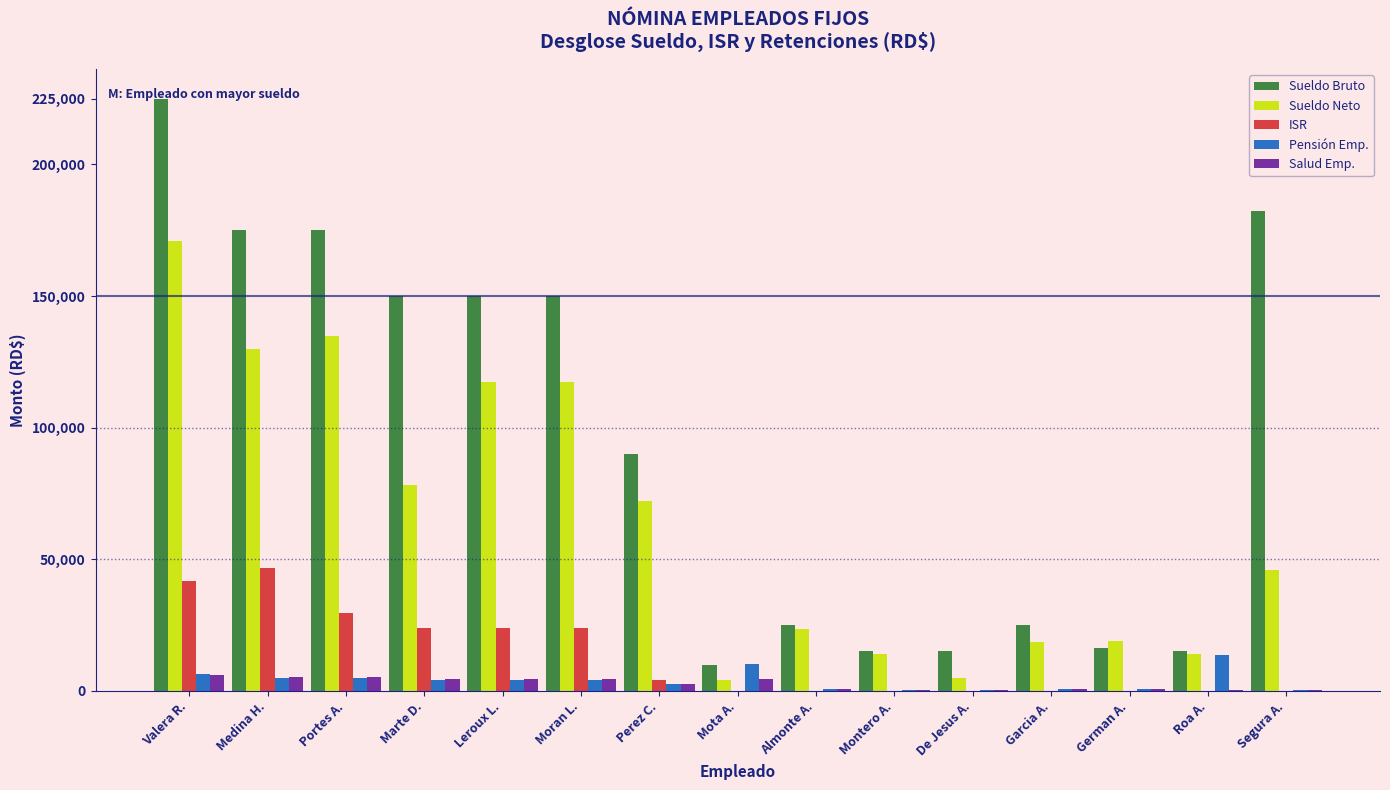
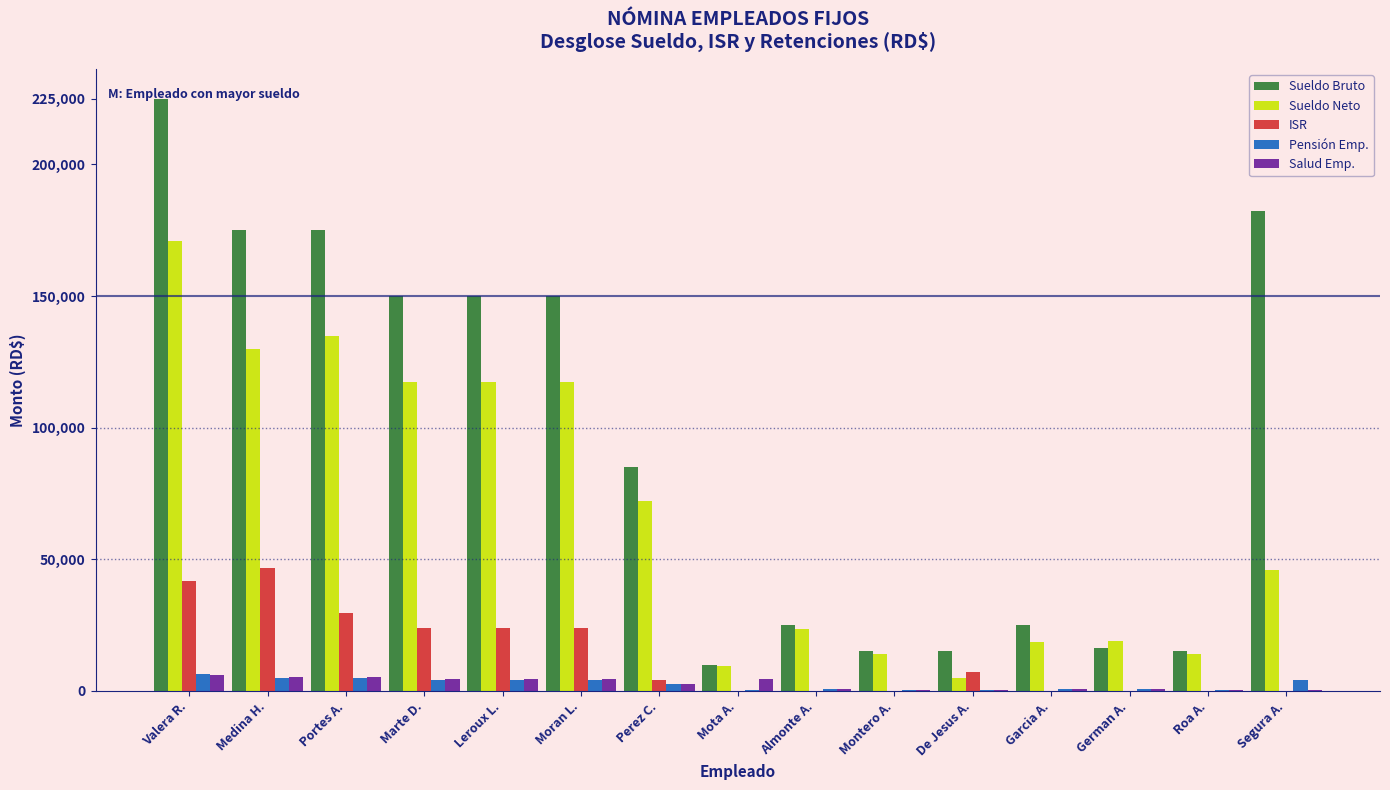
Sueldo Neto, Marte D.: 78,000 -> 117,000
Sueldo Bruto, Perez C.: 90,000 -> 85,000
Sueldo Neto, Mota A.: 4,000 -> 10,000
Pensión Emp., Mota A.: 10,000 -> 0
ISR, De Jesus A.: 0 -> 7,000
Pensión Emp., Roa A.: 14,000 -> 0
Pensión Emp., Segura A.: 0 -> 4,000
